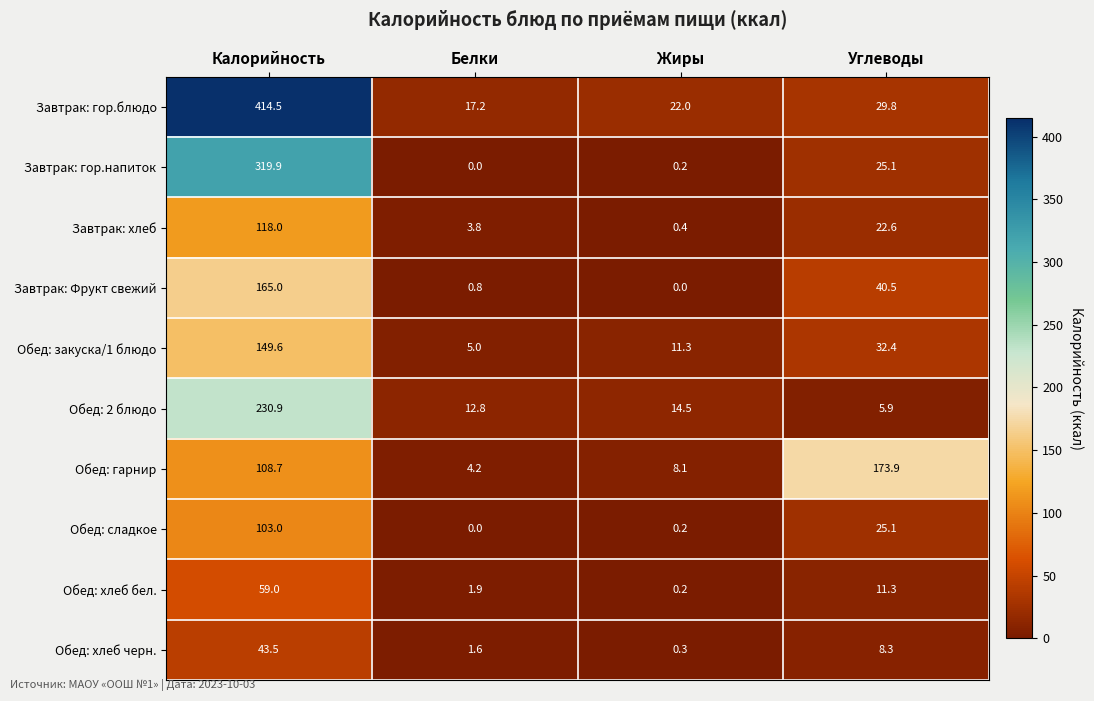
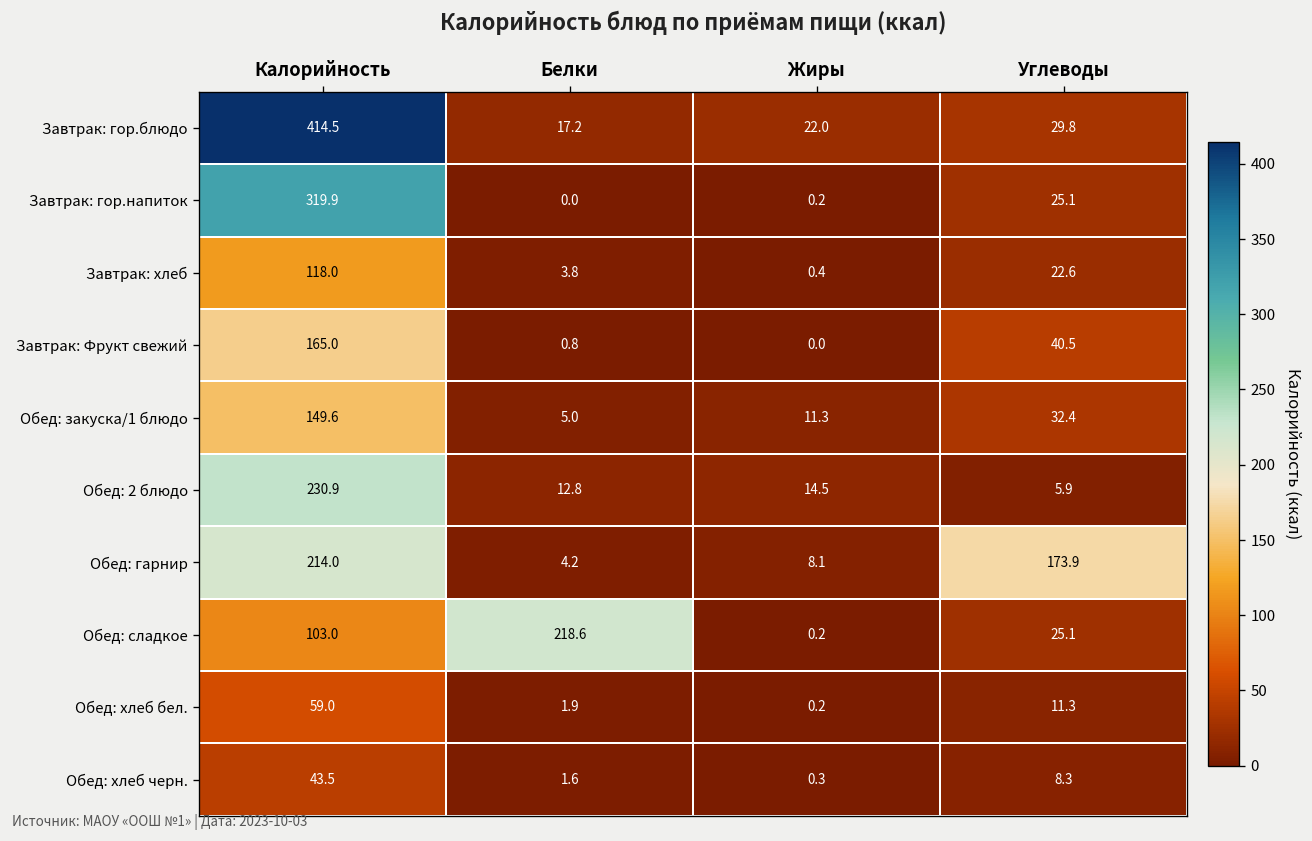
Обед: гарнир, Калорийность: 108.7 -> 214.0
Обед: сладкое, Белки: 0.0 -> 218.6
